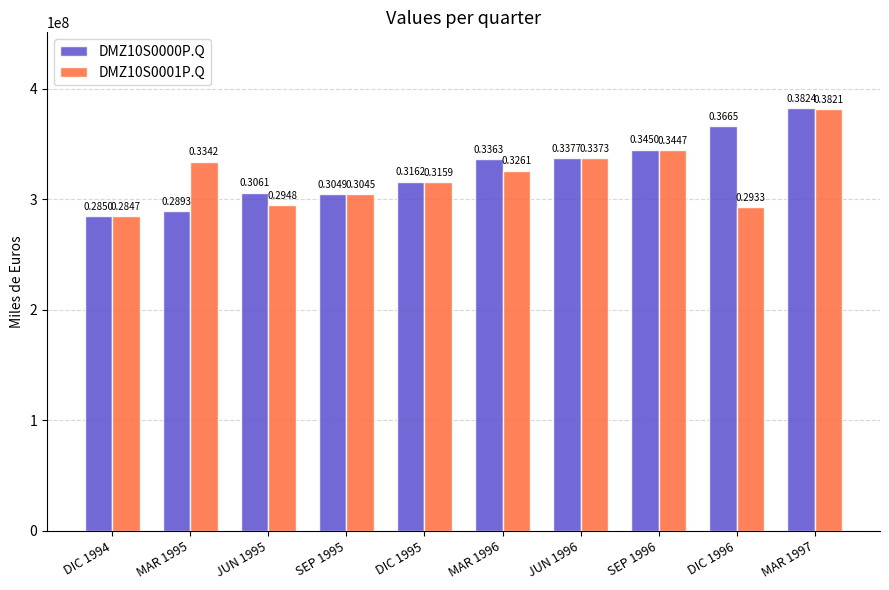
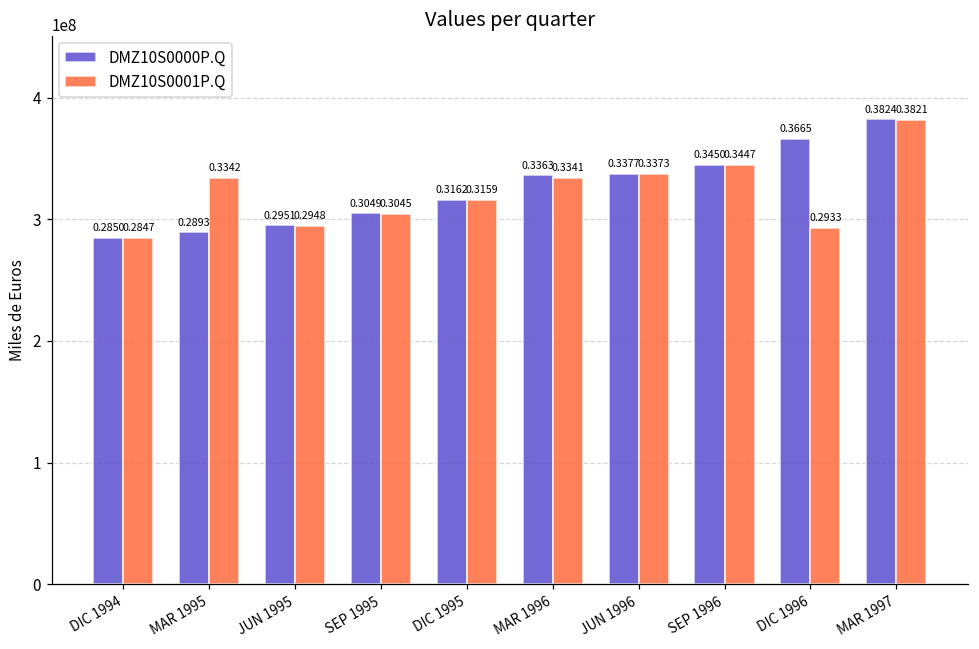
DMZ10S0000P.Q, JUN 1995: 0.3061 -> 0.2951
DMZ10S0001P.Q, MAR 1996: 0.3261 -> 0.3341
